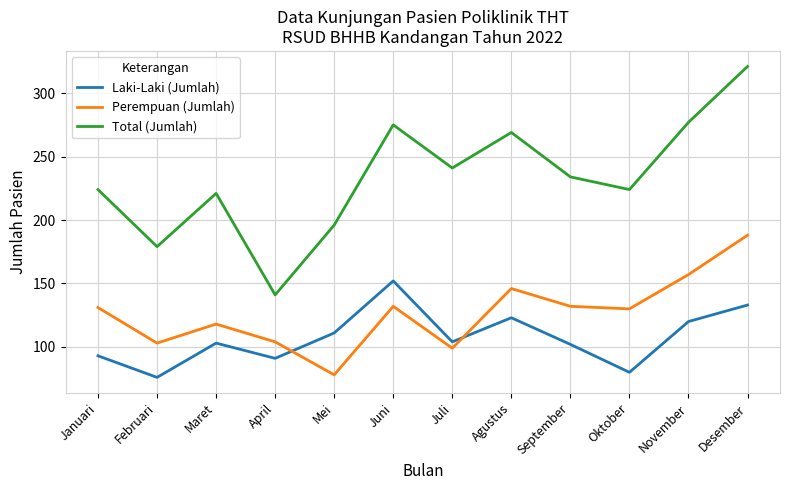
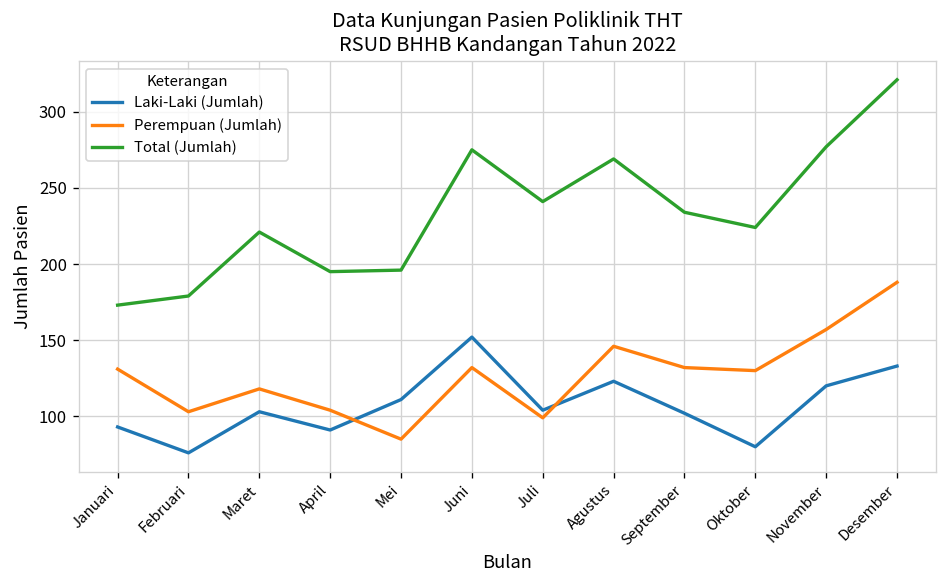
Total (Jumlah), Januari: 224 -> 173
Total (Jumlah), April: 141 -> 195
Perempuan (Jumlah), Mei: 78 -> 85
